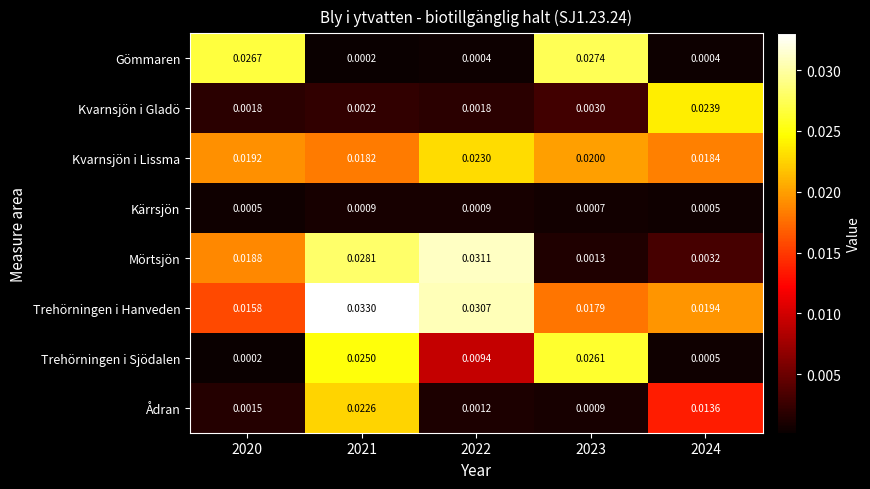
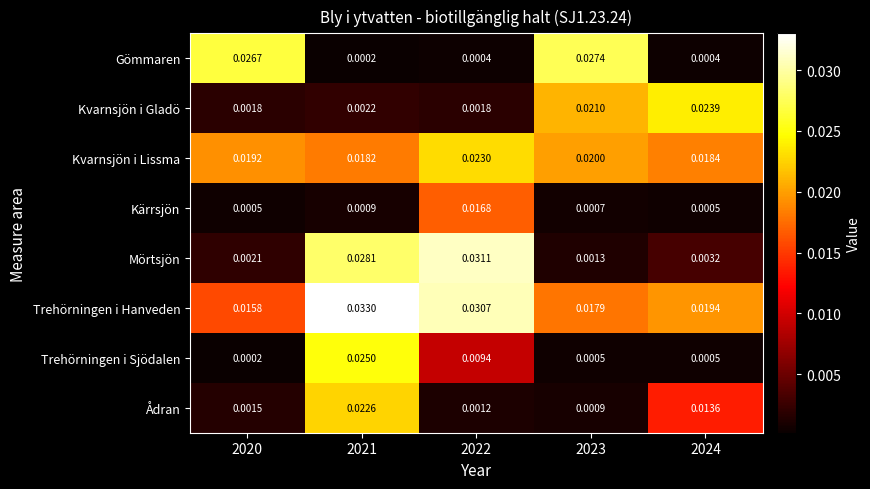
Kvarnsjön i Gladö, 2023: 0.0030 -> 0.0210
Kärrsjön, 2022: 0.0009 -> 0.0168
Mörtsjön, 2020: 0.0188 -> 0.0021
Trehörningen i Sjödalen, 2023: 0.0261 -> 0.0005
